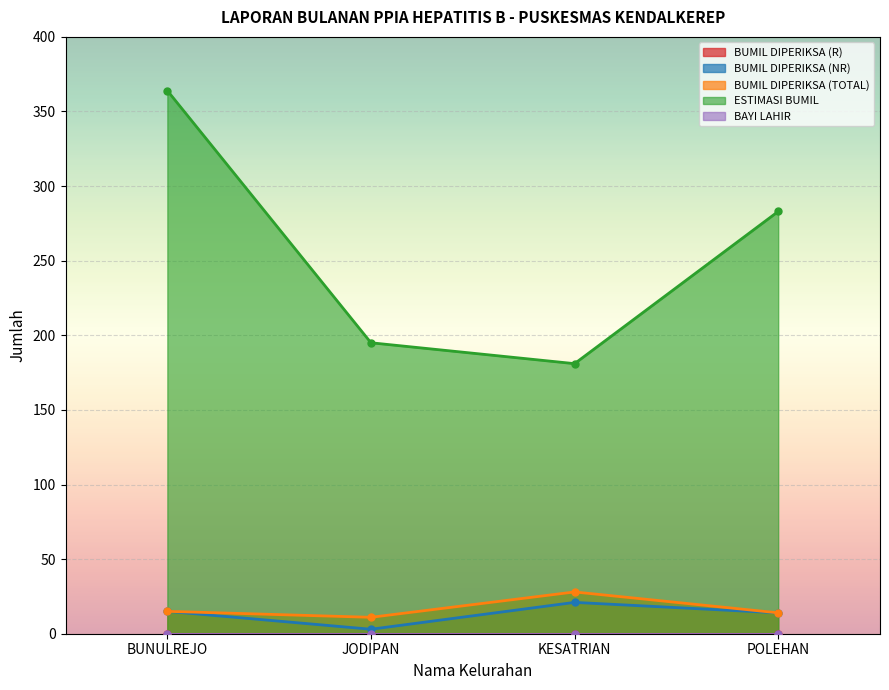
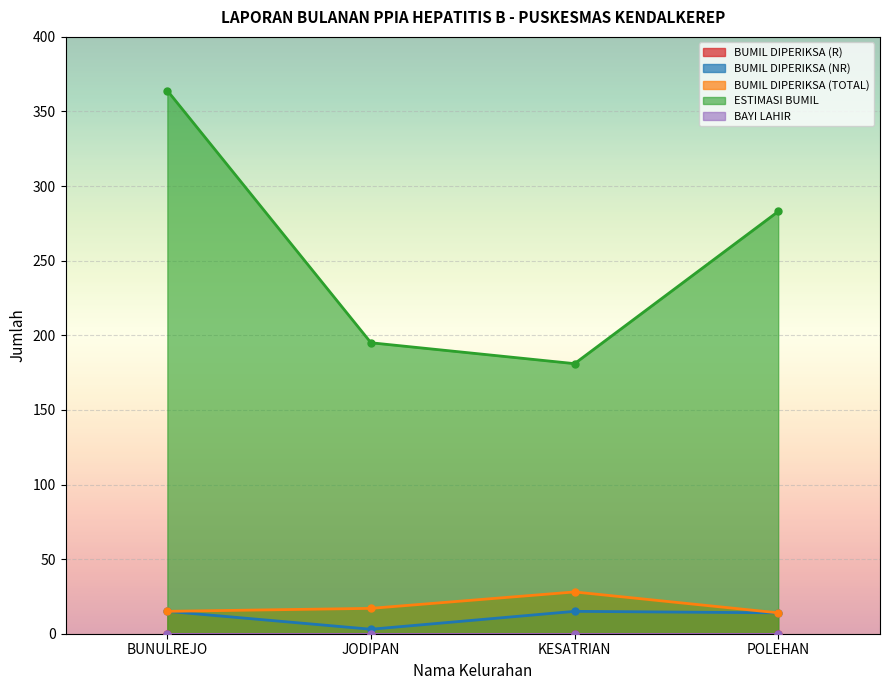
BUMIL DIPERIKSA (TOTAL), JODIPAN: 11 -> 17
BUMIL DIPERIKSA (NR), KESATRIAN: 21 -> 15
